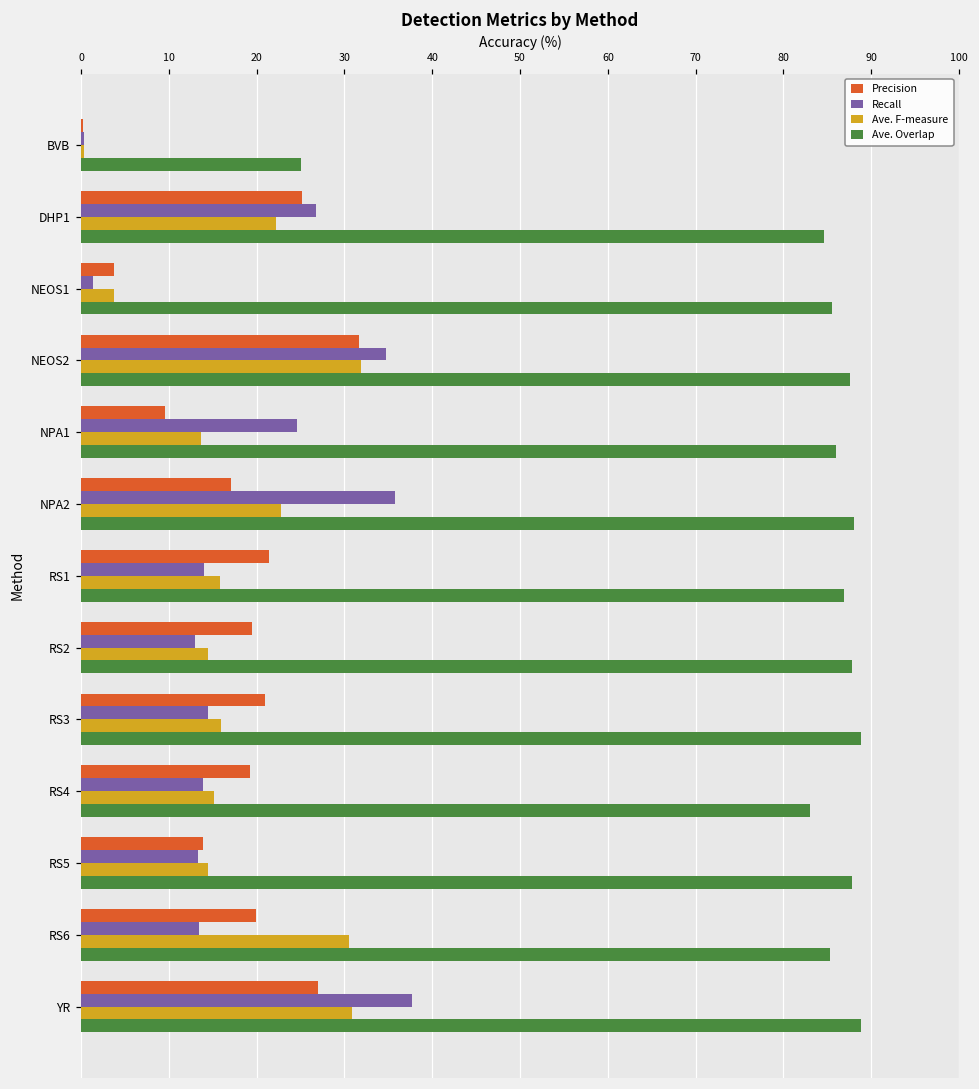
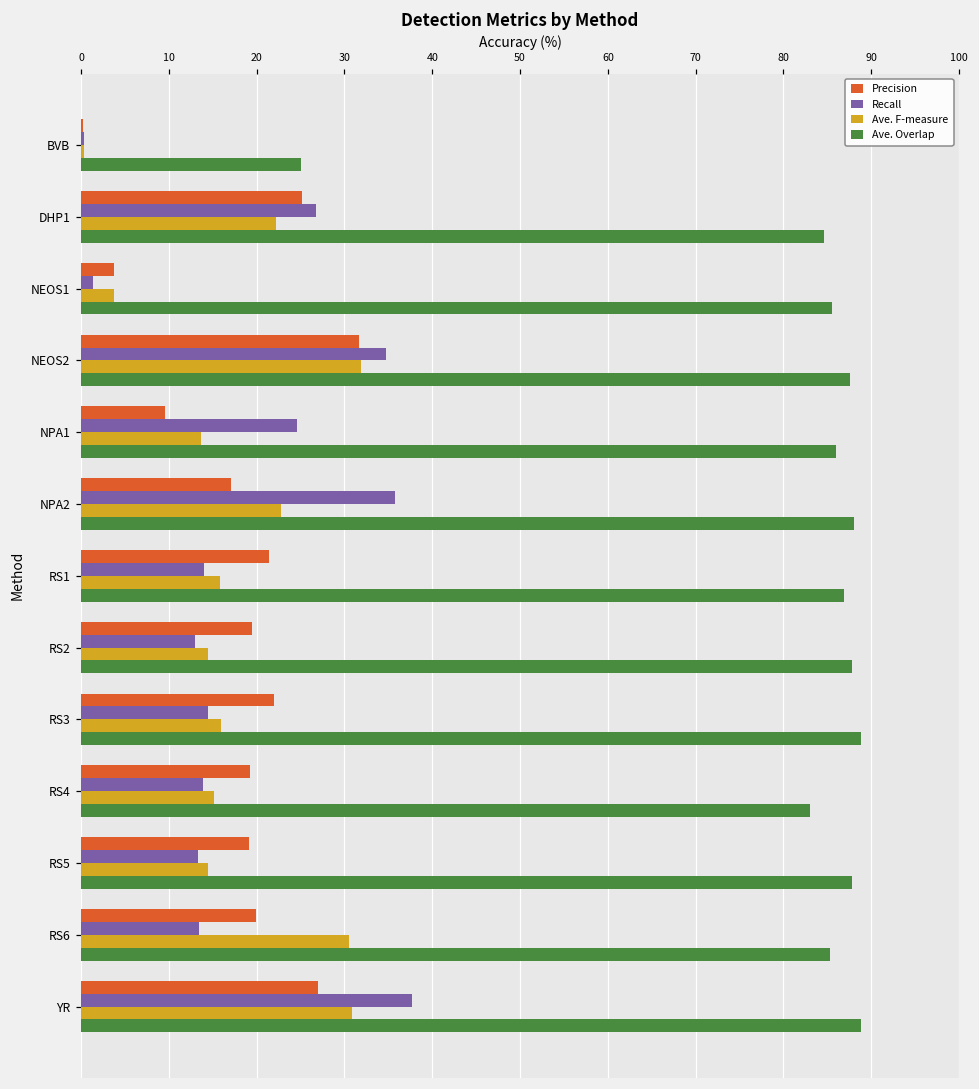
Precision, RS3: 21 -> 22
Precision, RS5: 14 -> 19
